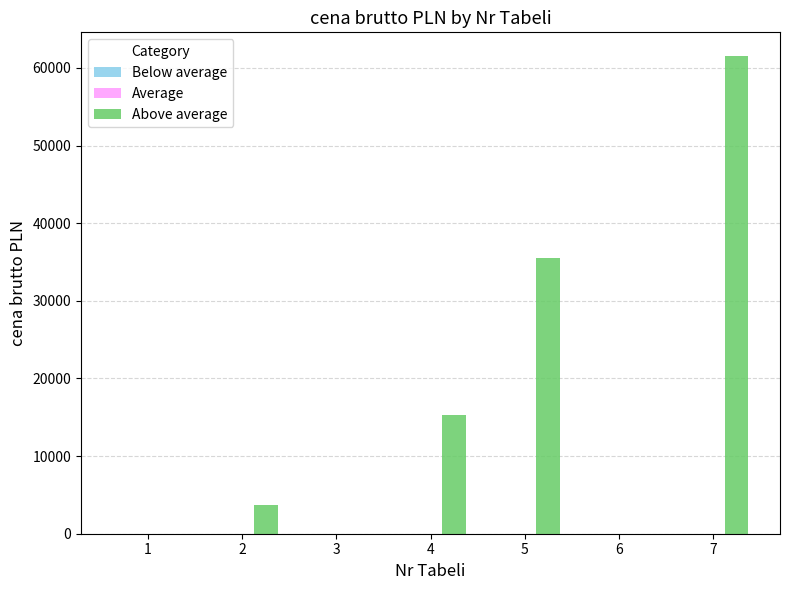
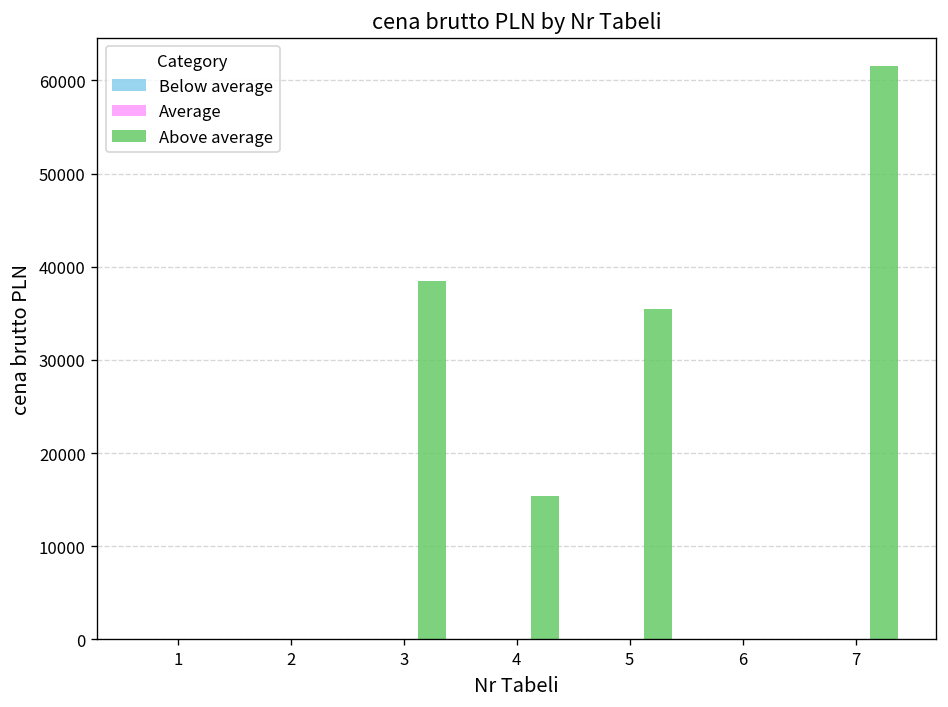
Above average, 2: 4000 -> 0
Above average, 3: 0 -> 38000
